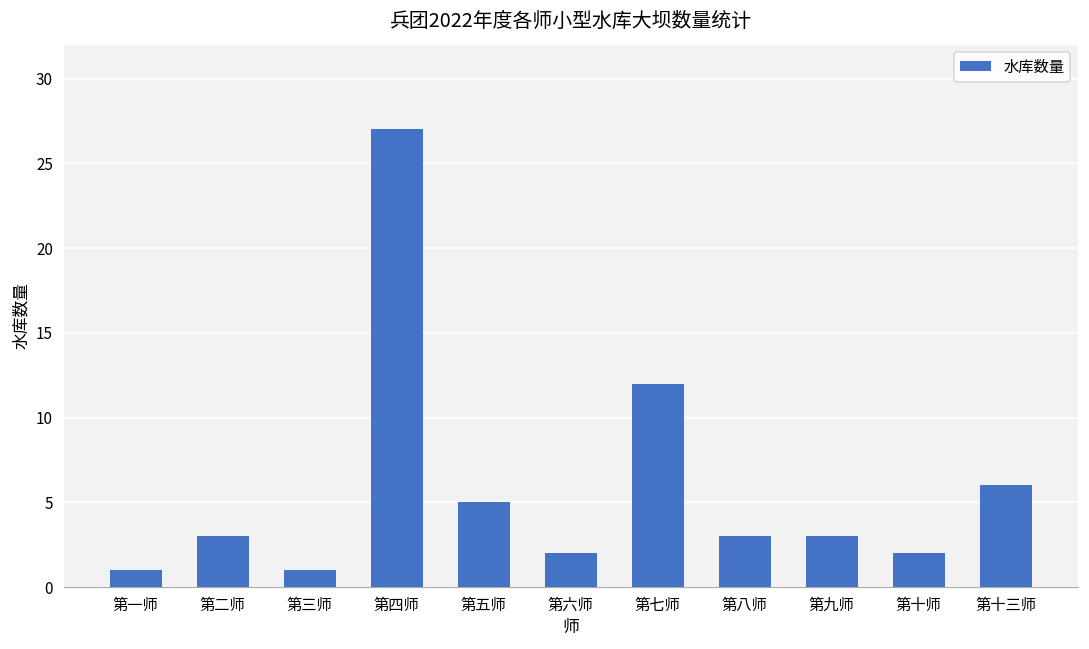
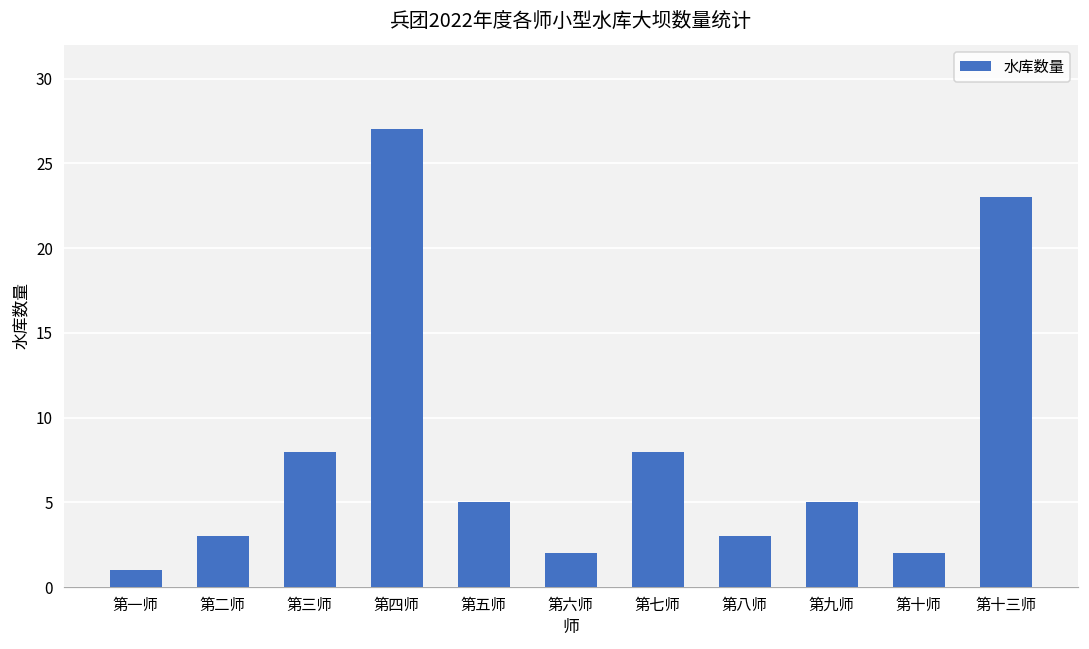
第三师: 1 -> 8
第七师: 12 -> 8
第九师: 3 -> 5
第十三师: 6 -> 23
